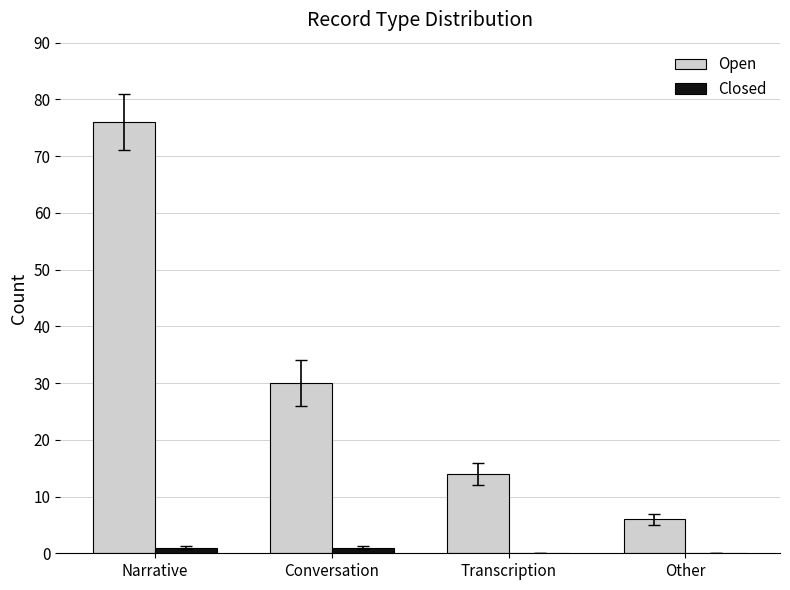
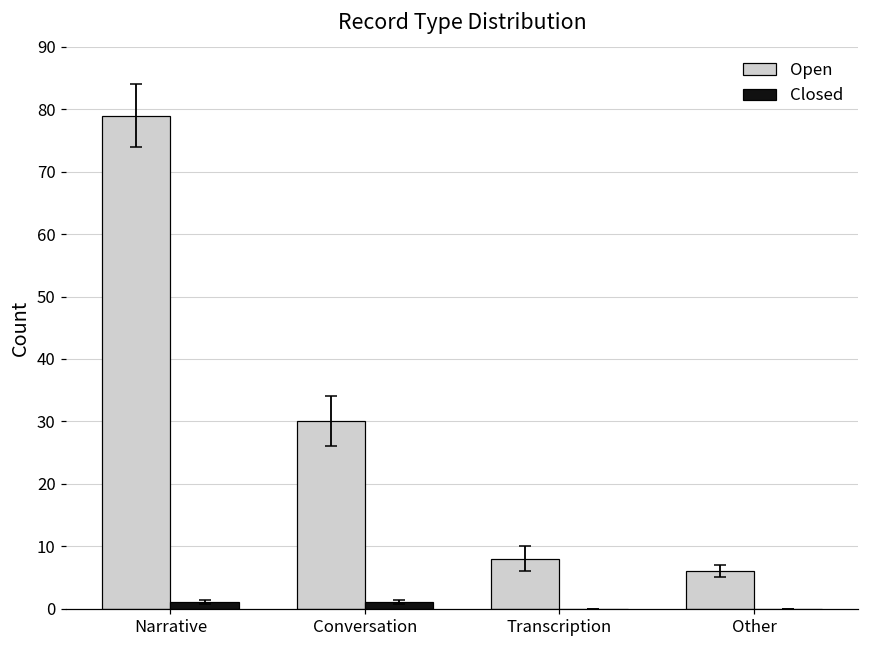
Open, Narrative: 76 -> 79
Open, Transcription: 14 -> 8
